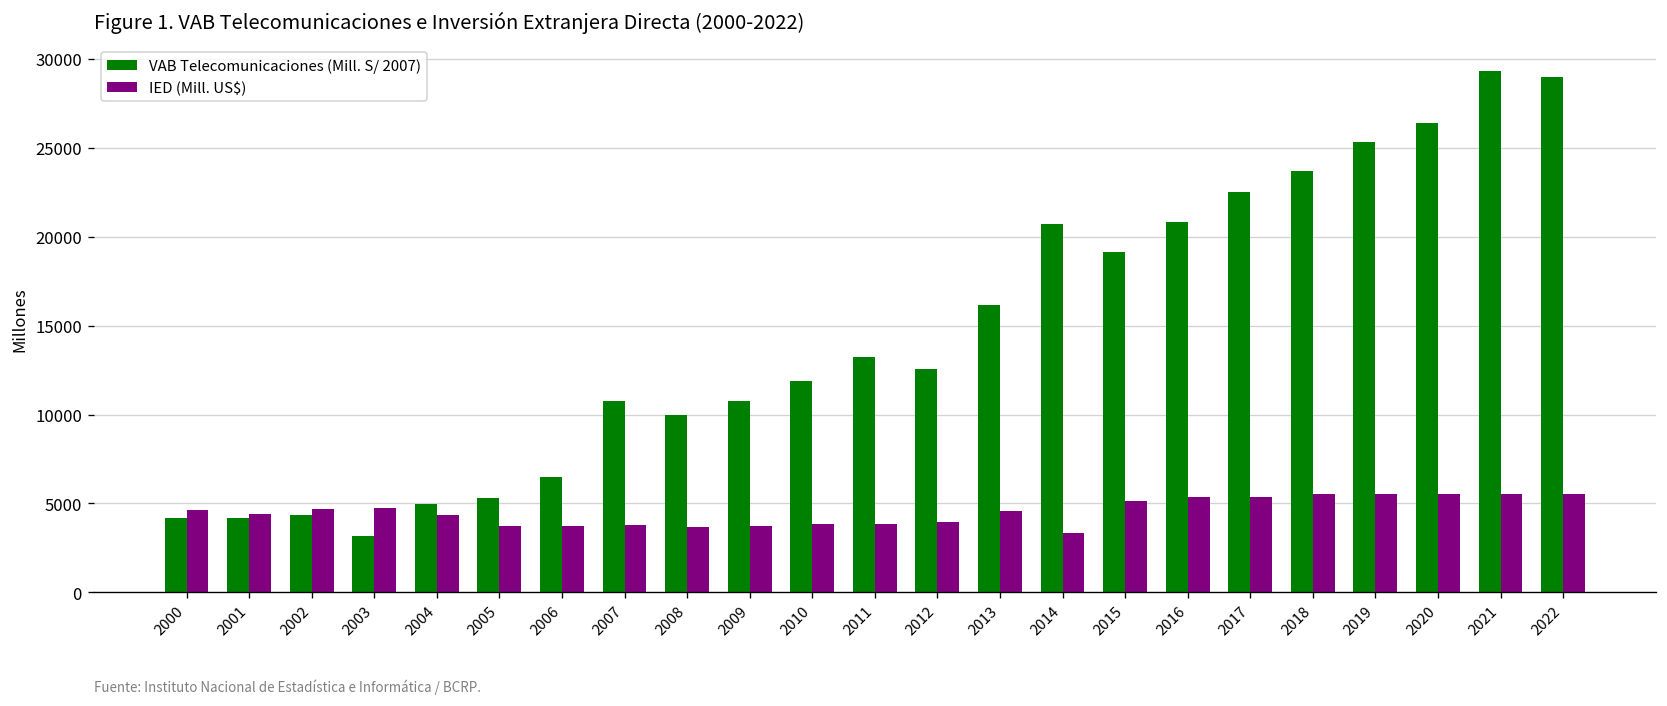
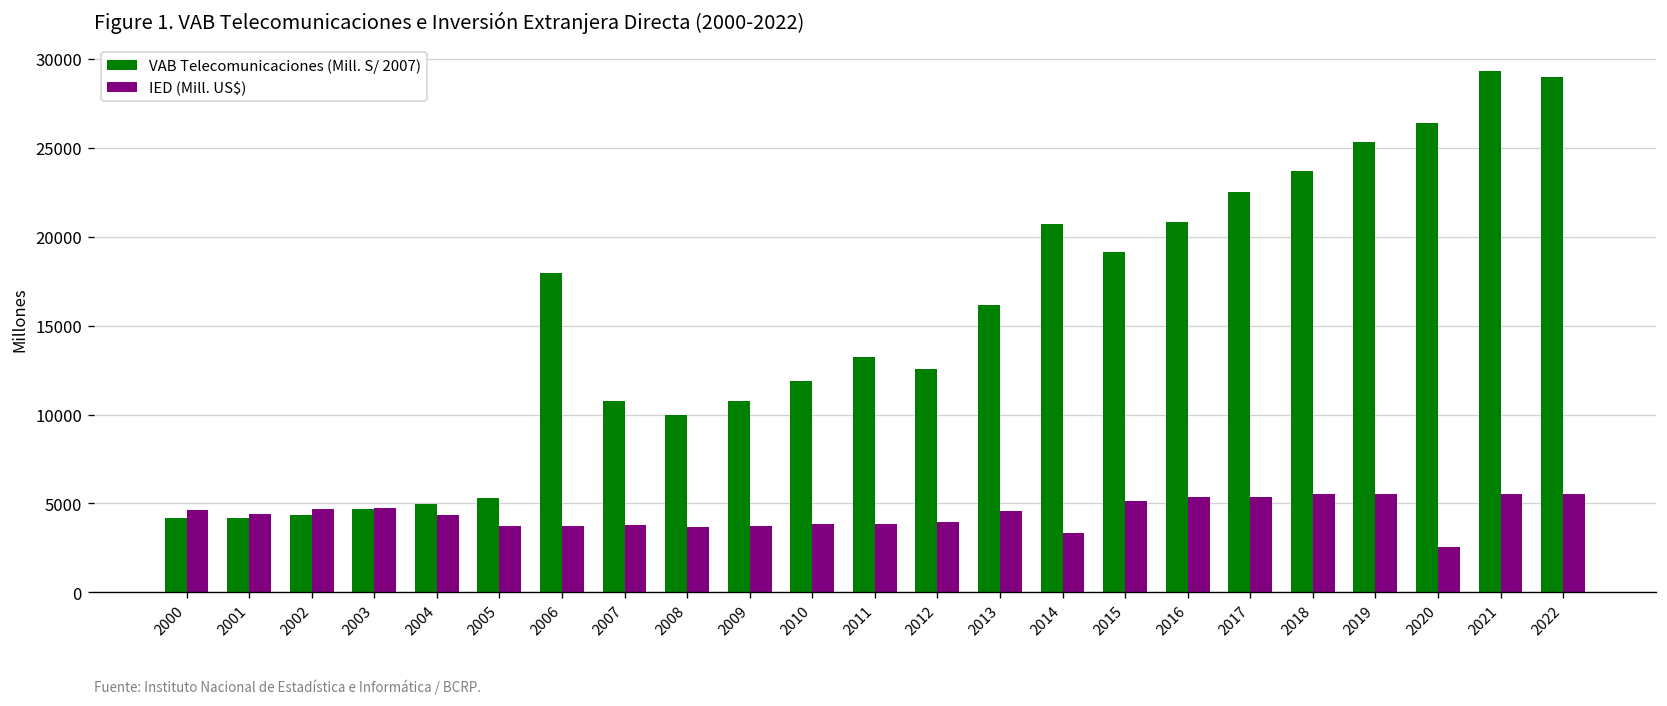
VAB Telecomunicaciones (Mill. S/ 2007), 2003: 3100 -> 4700
VAB Telecomunicaciones (Mill. S/ 2007), 2006: 6500 -> 18000
IED (Mill. US$), 2020: 5500 -> 2600
